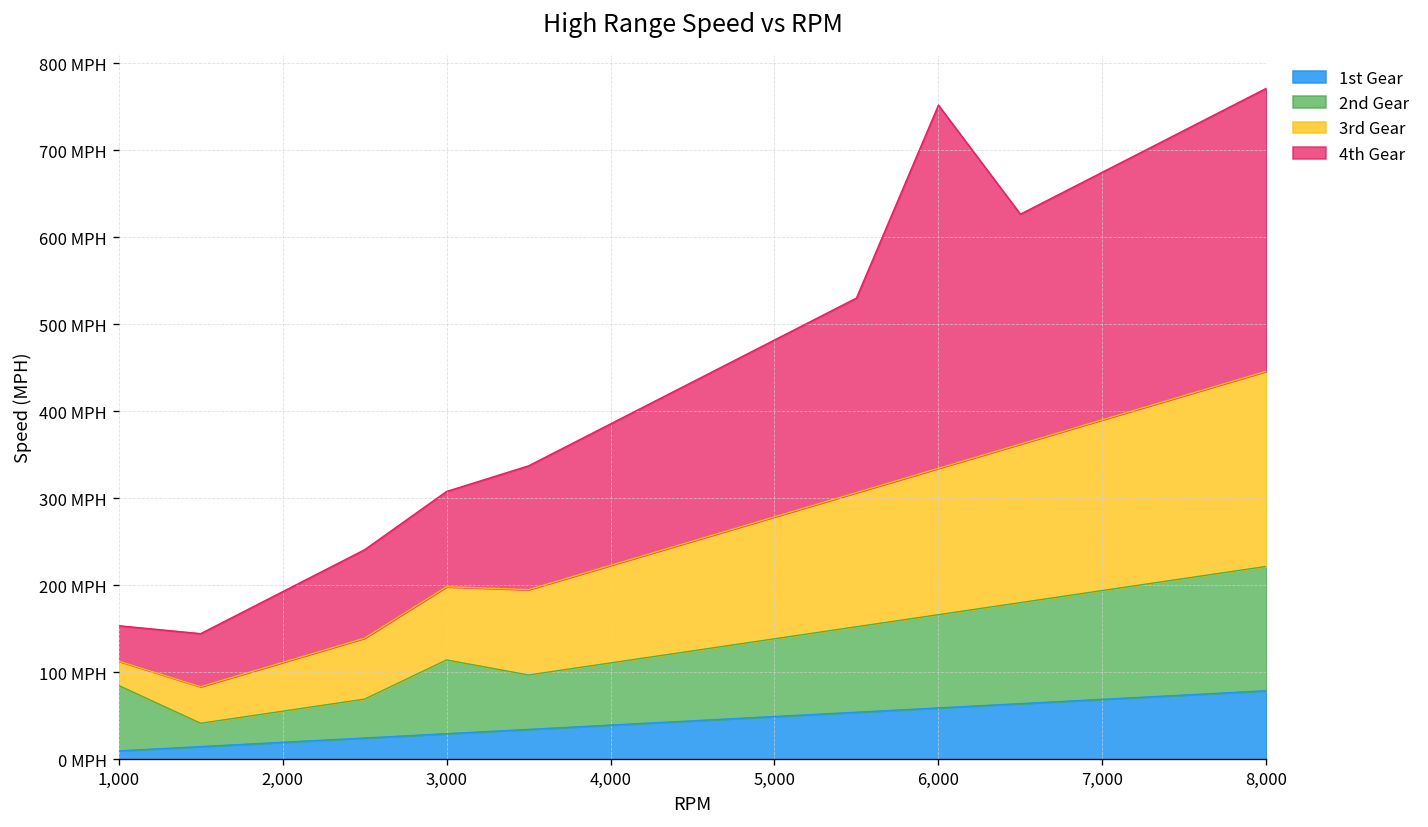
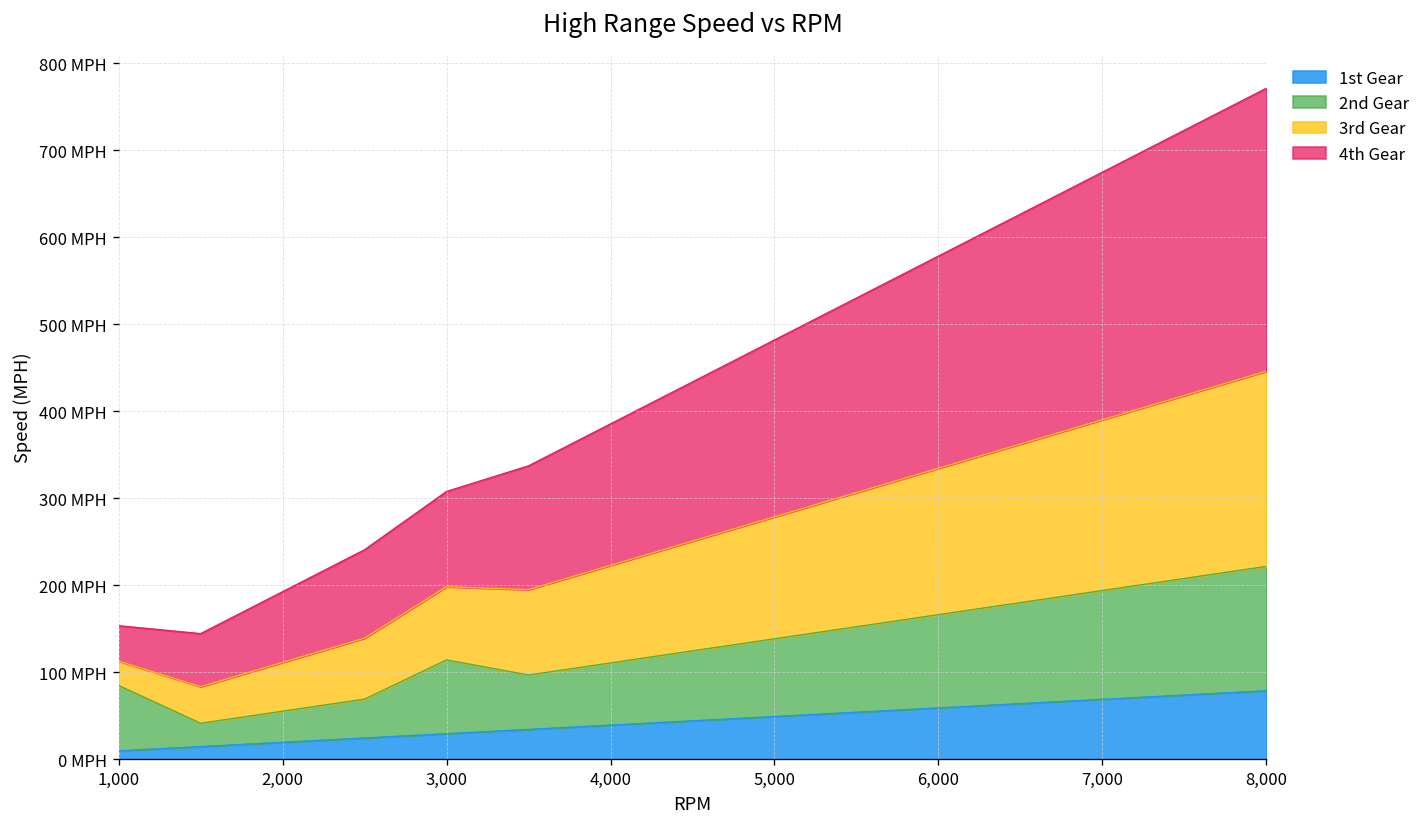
4th Gear, 6,000: 420 MPH -> 240 MPH
